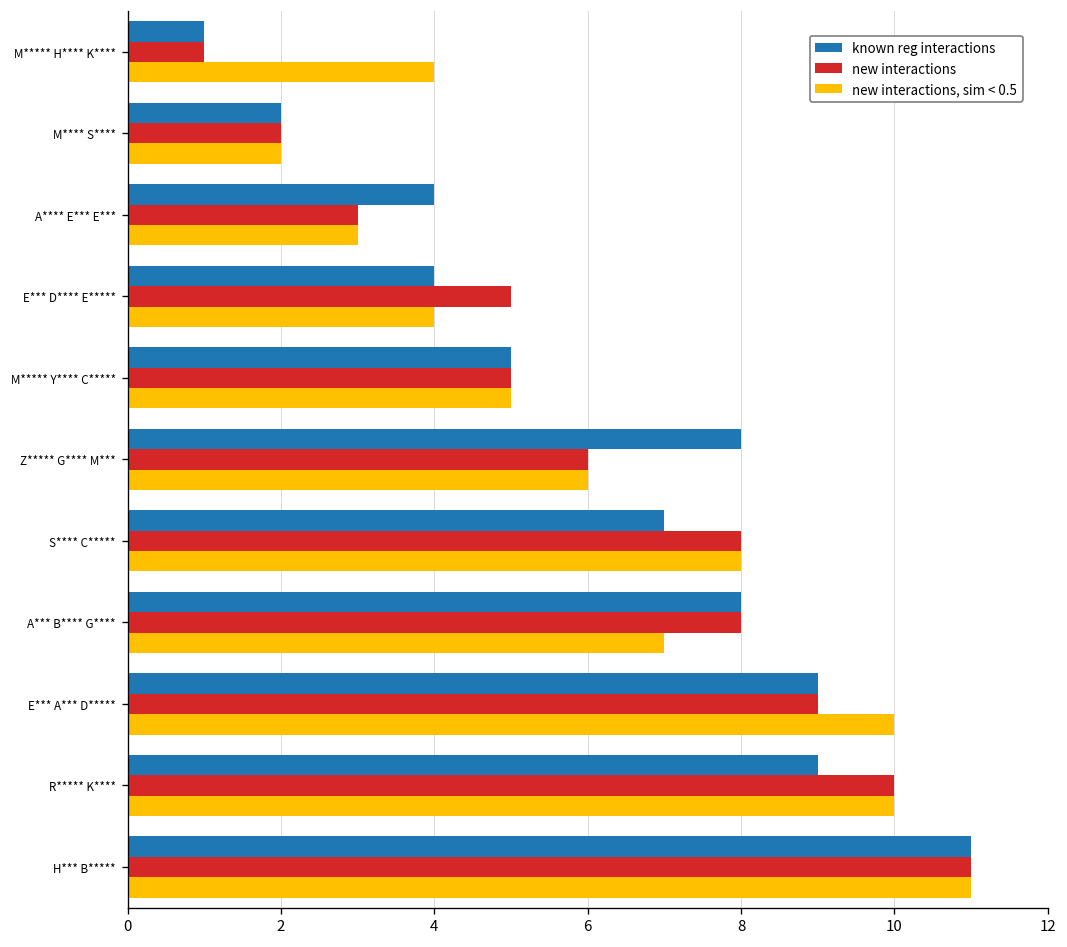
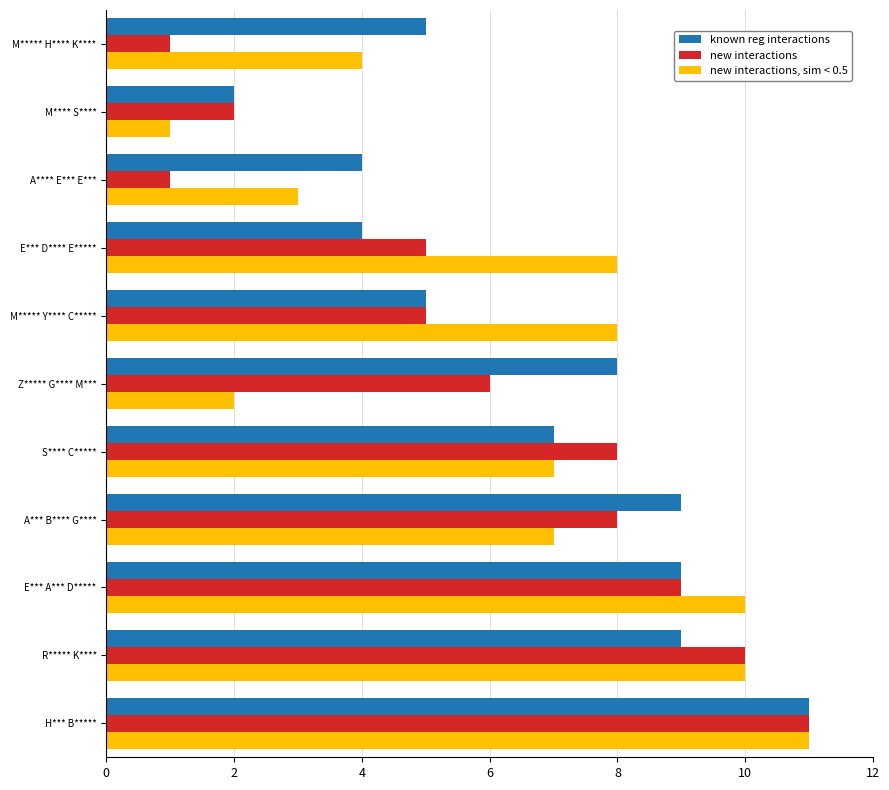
known reg interactions, M***** H**** K****: 1 -> 5
new interactions, sim < 0.5, M**** S****: 2 -> 1
new interactions, A**** E*** E***: 3 -> 1
new interactions, sim < 0.5, E*** D**** E*****: 4 -> 8
new interactions, sim < 0.5, M***** Y**** C*****: 5 -> 8
new interactions, sim < 0.5, Z***** G**** M***: 6 -> 2
new interactions, sim < 0.5, S**** C*****: 8 -> 7
known reg interactions, A*** B**** G****: 8 -> 9
